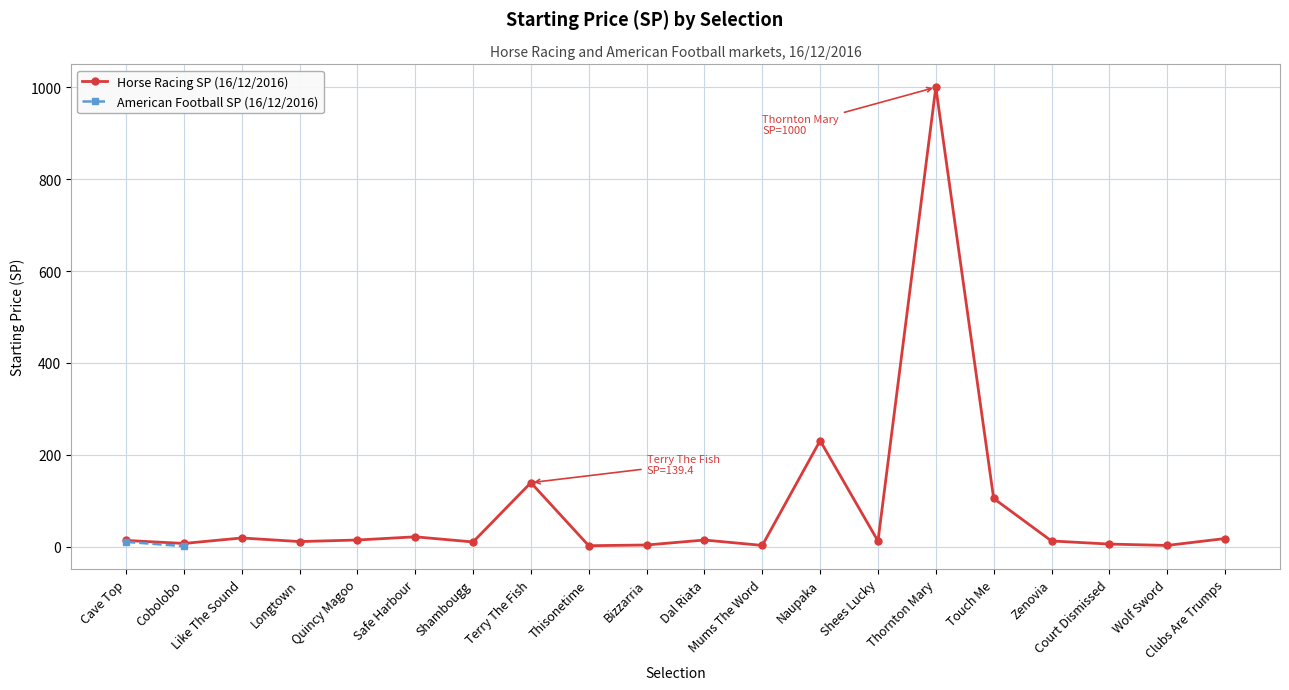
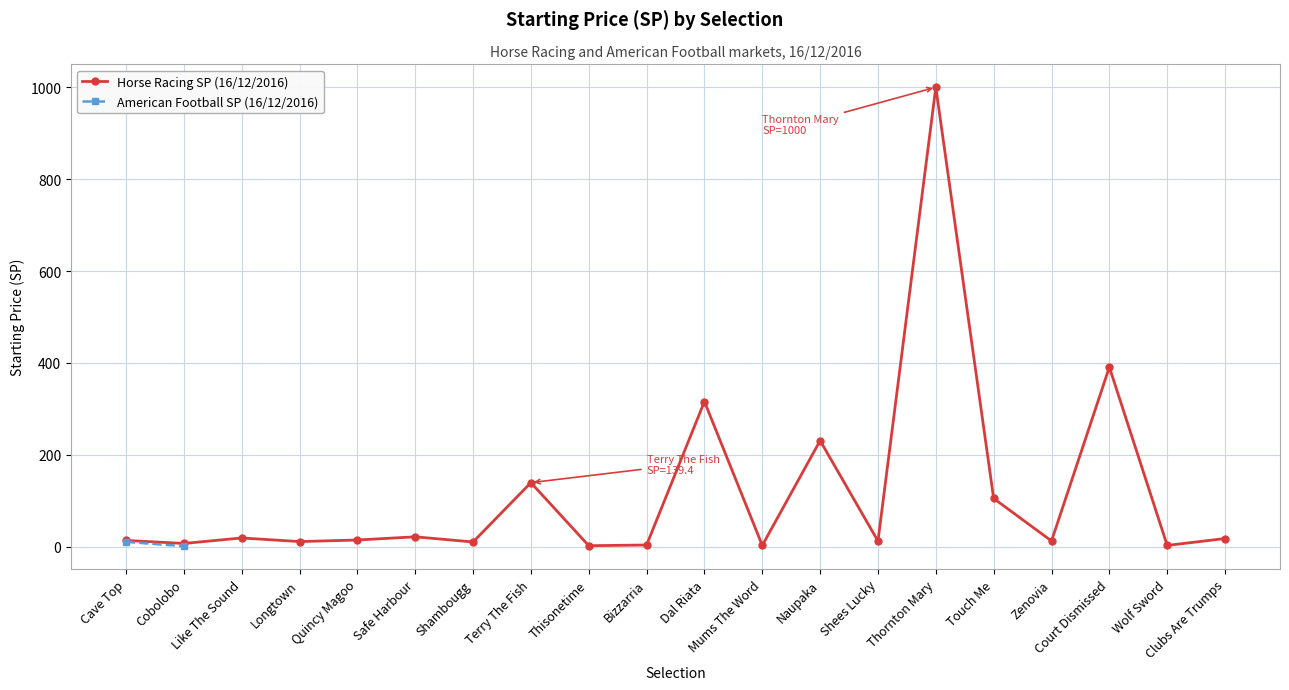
Horse Racing SP (16/12/2016), Dal Riata: 10 -> 320
Horse Racing SP (16/12/2016), Court Dismissed: 10 -> 390
